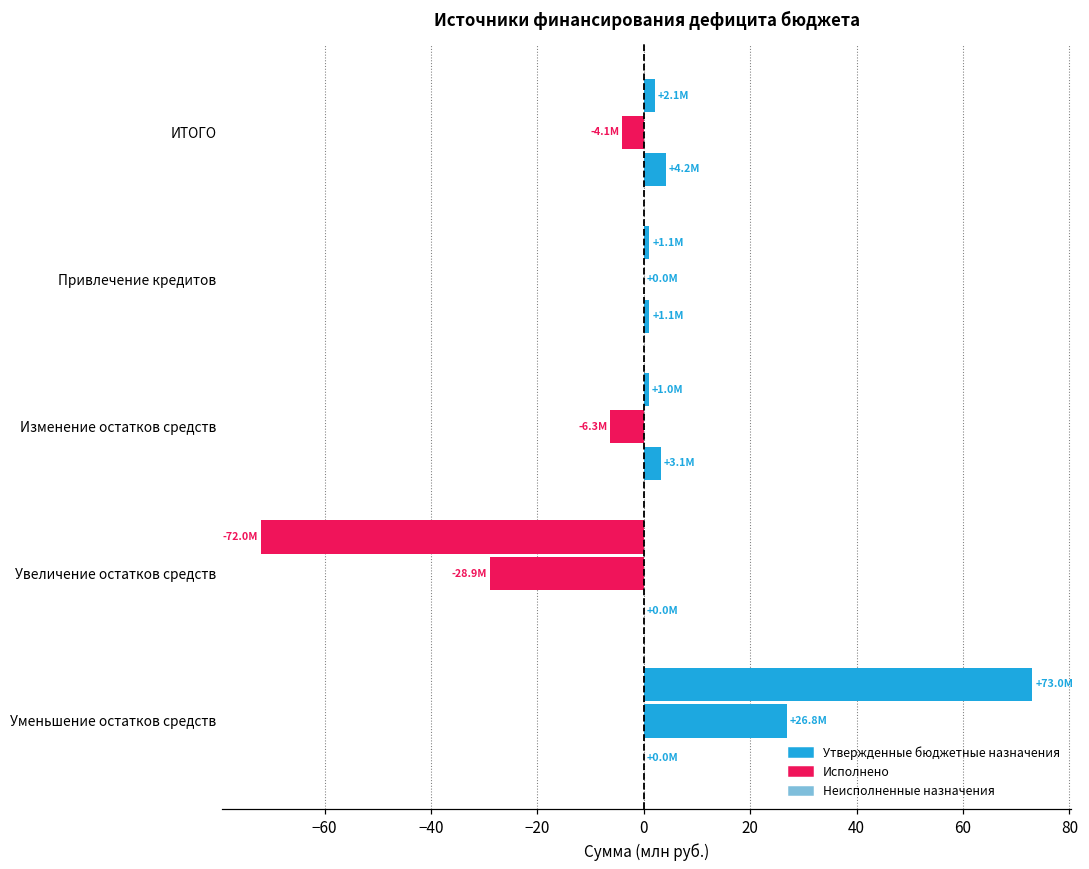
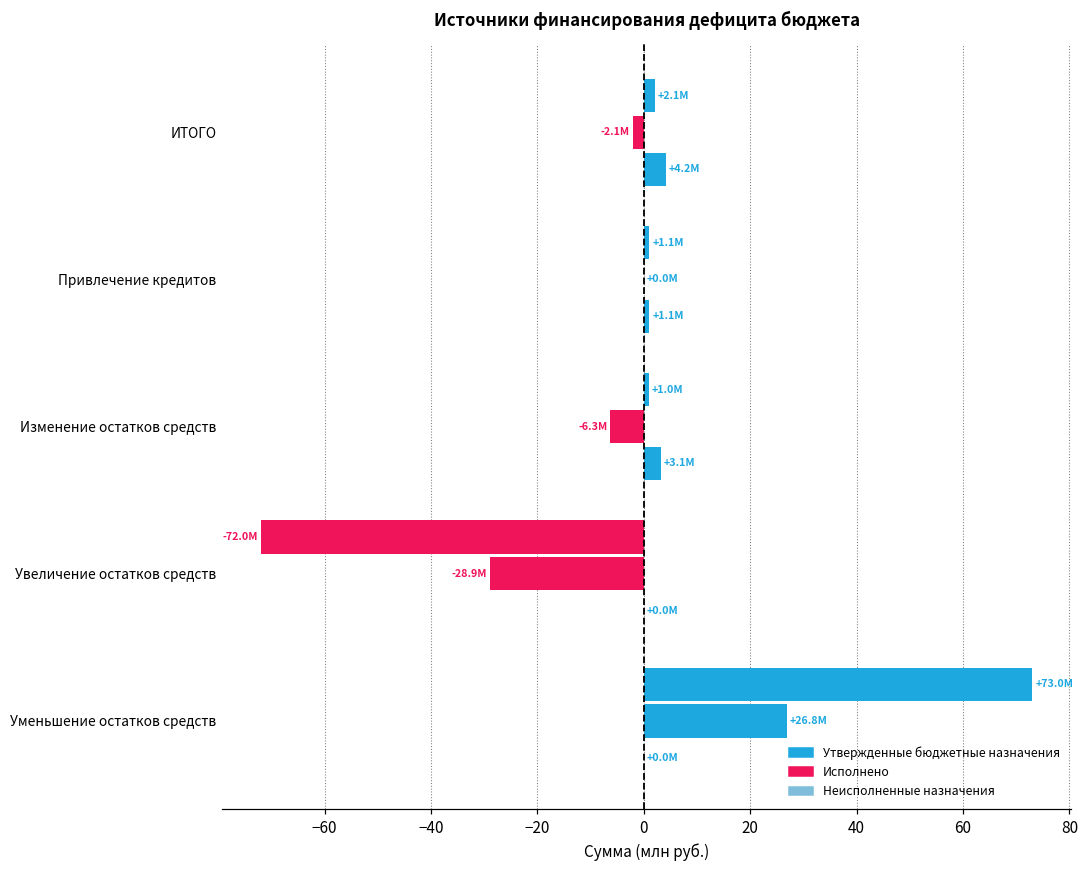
Исполнено, ИТОГО: -4.1M -> -2.1M
